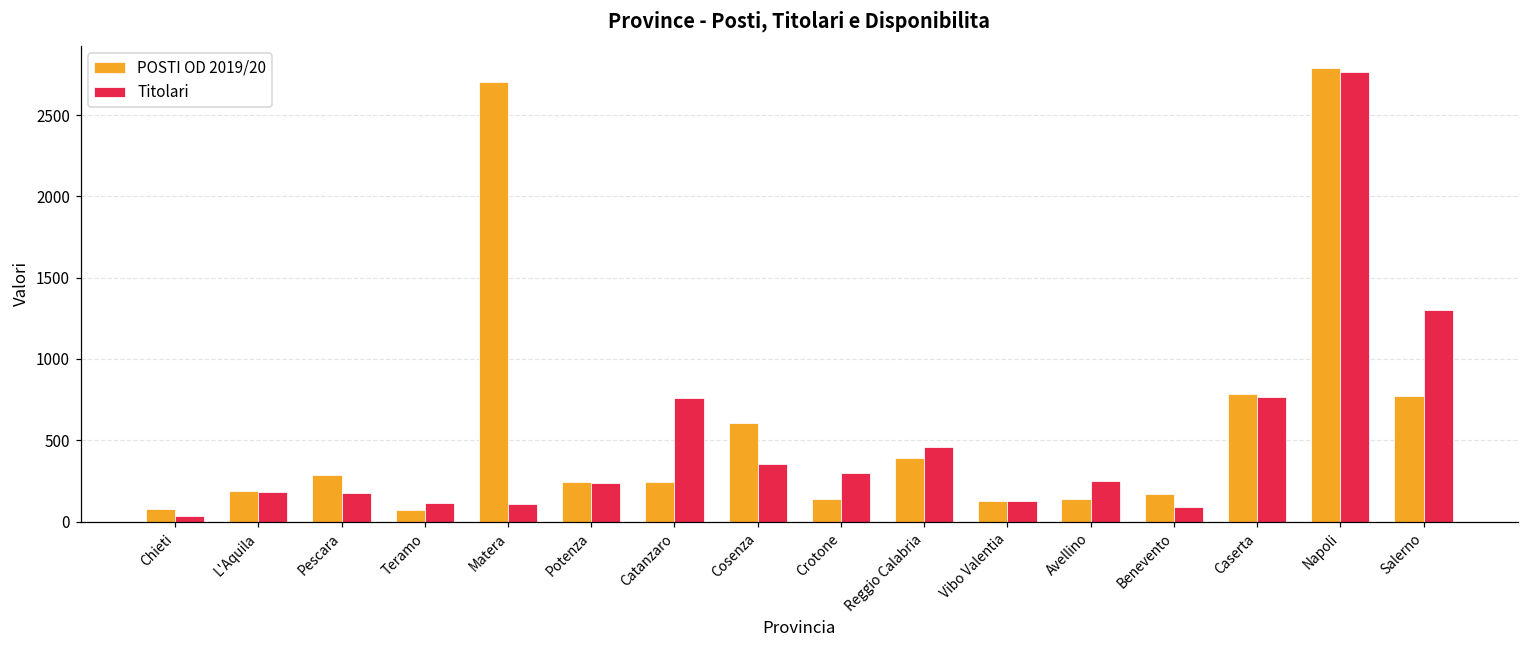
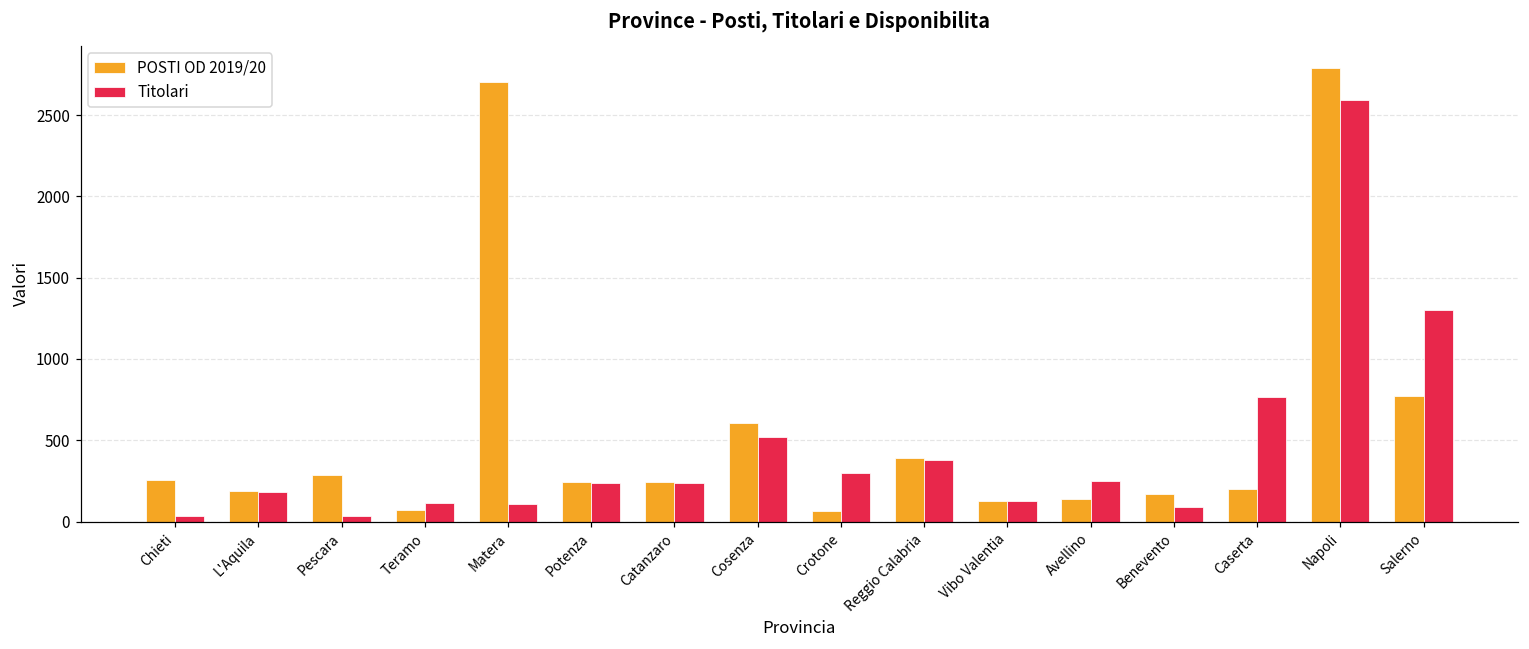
POSTI OD 2019/20, Chieti: 80 -> 250
Titolari, Pescara: 170 -> 40
Titolari, Catanzaro: 760 -> 240
Titolari, Cosenza: 360 -> 520
POSTI OD 2019/20, Crotone: 140 -> 70
Titolari, Reggio Calabria: 460 -> 380
POSTI OD 2019/20, Caserta: 790 -> 200
Titolari, Napoli: 2760 -> 2590
